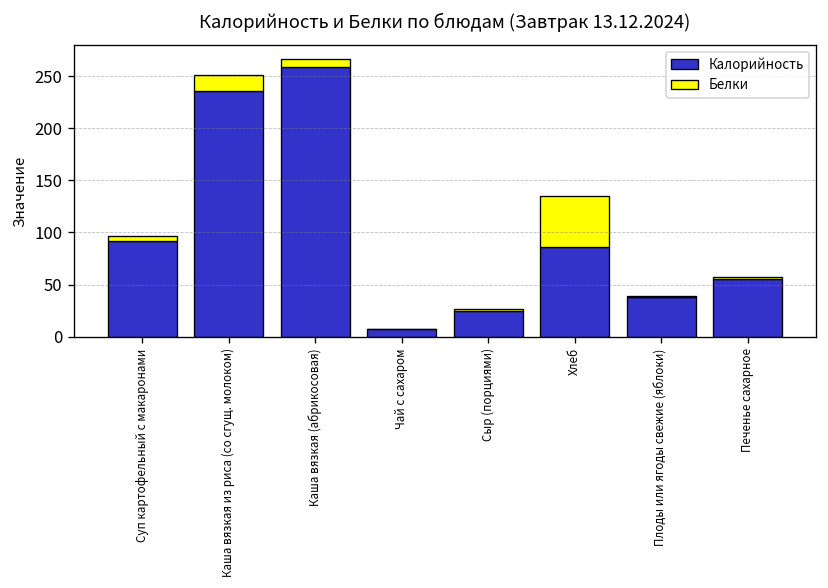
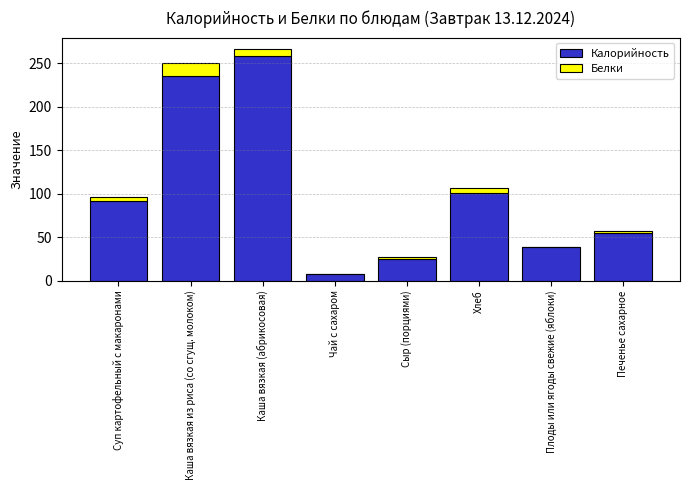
Калорийность, Хлеб: 90 -> 100
Белки, Хлеб: 50 -> 10
